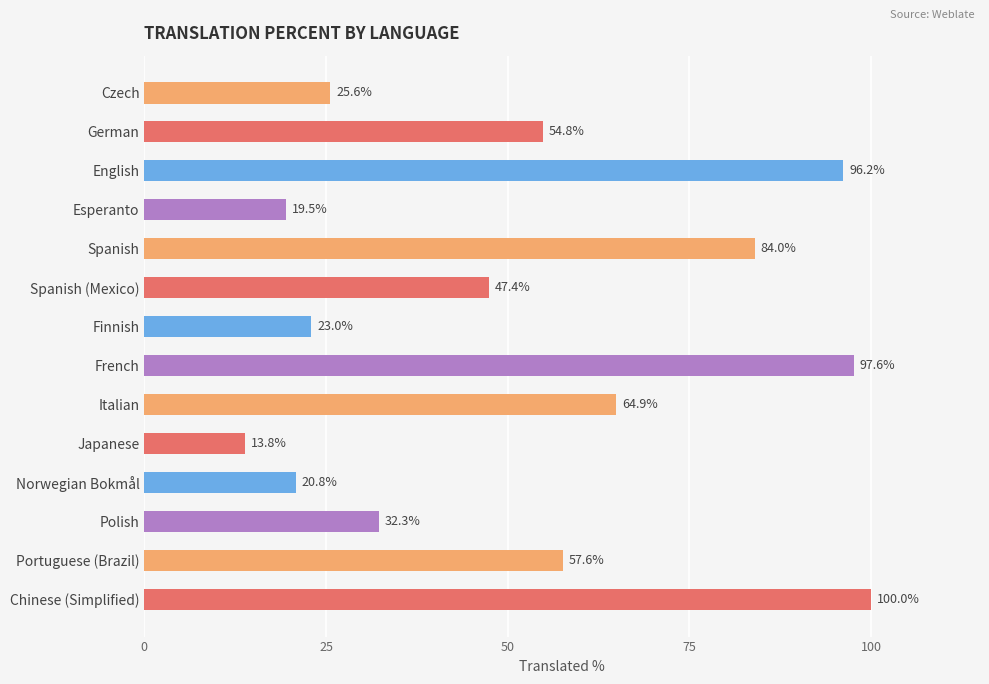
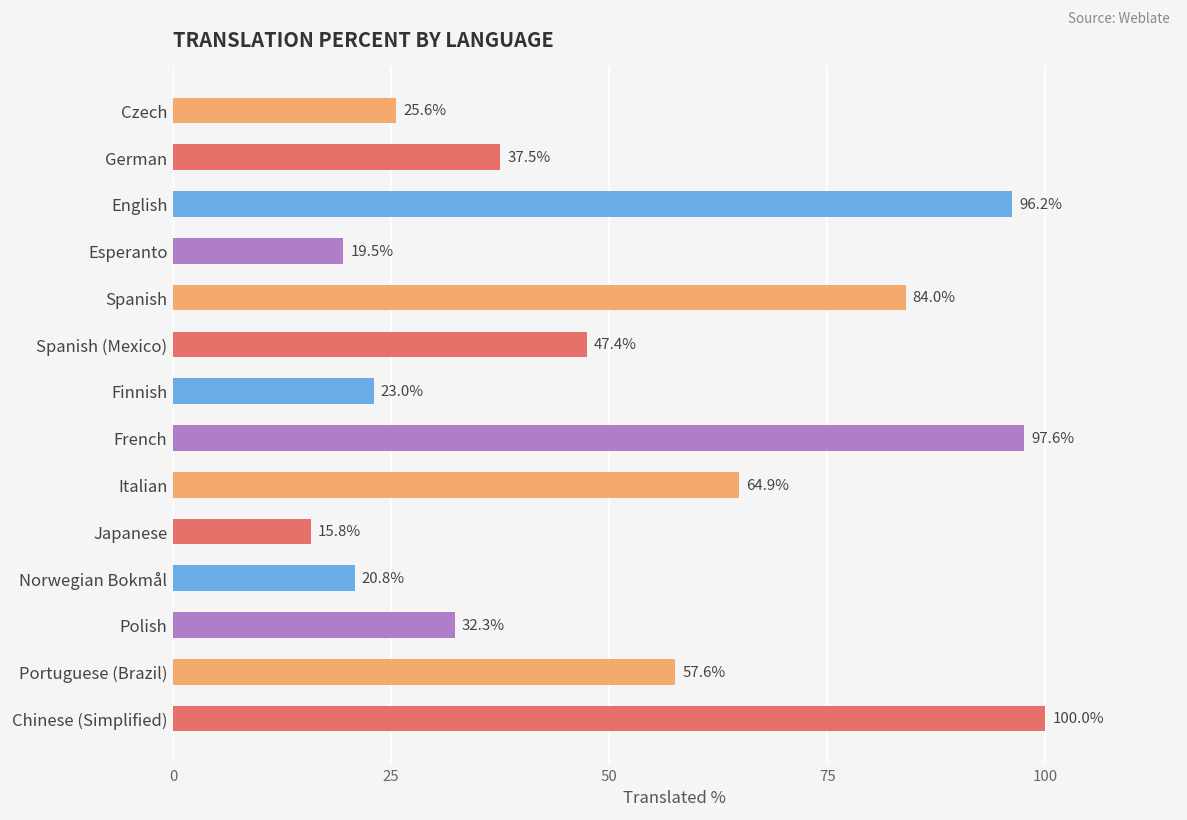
German: 54.8% -> 37.5%
Japanese: 13.8% -> 15.8%
